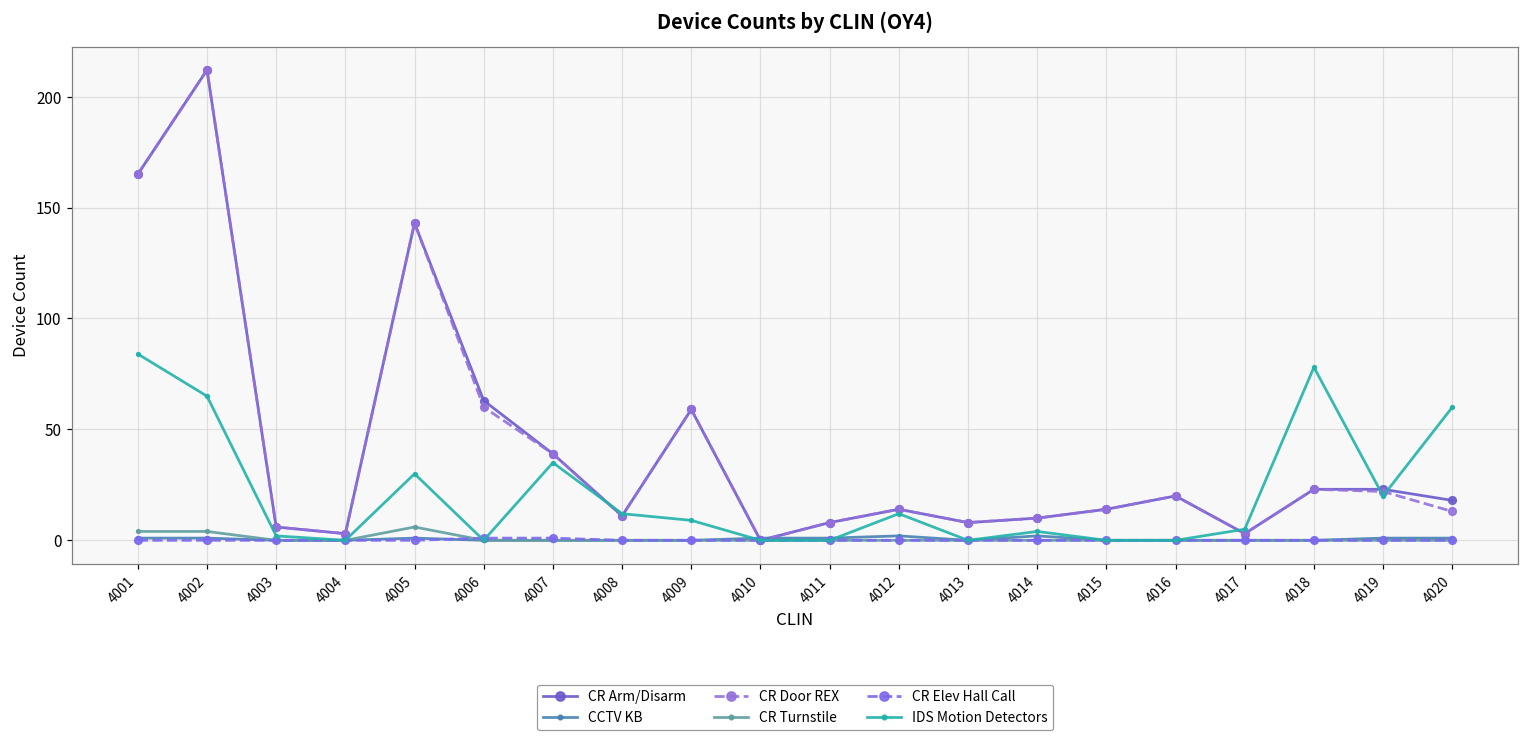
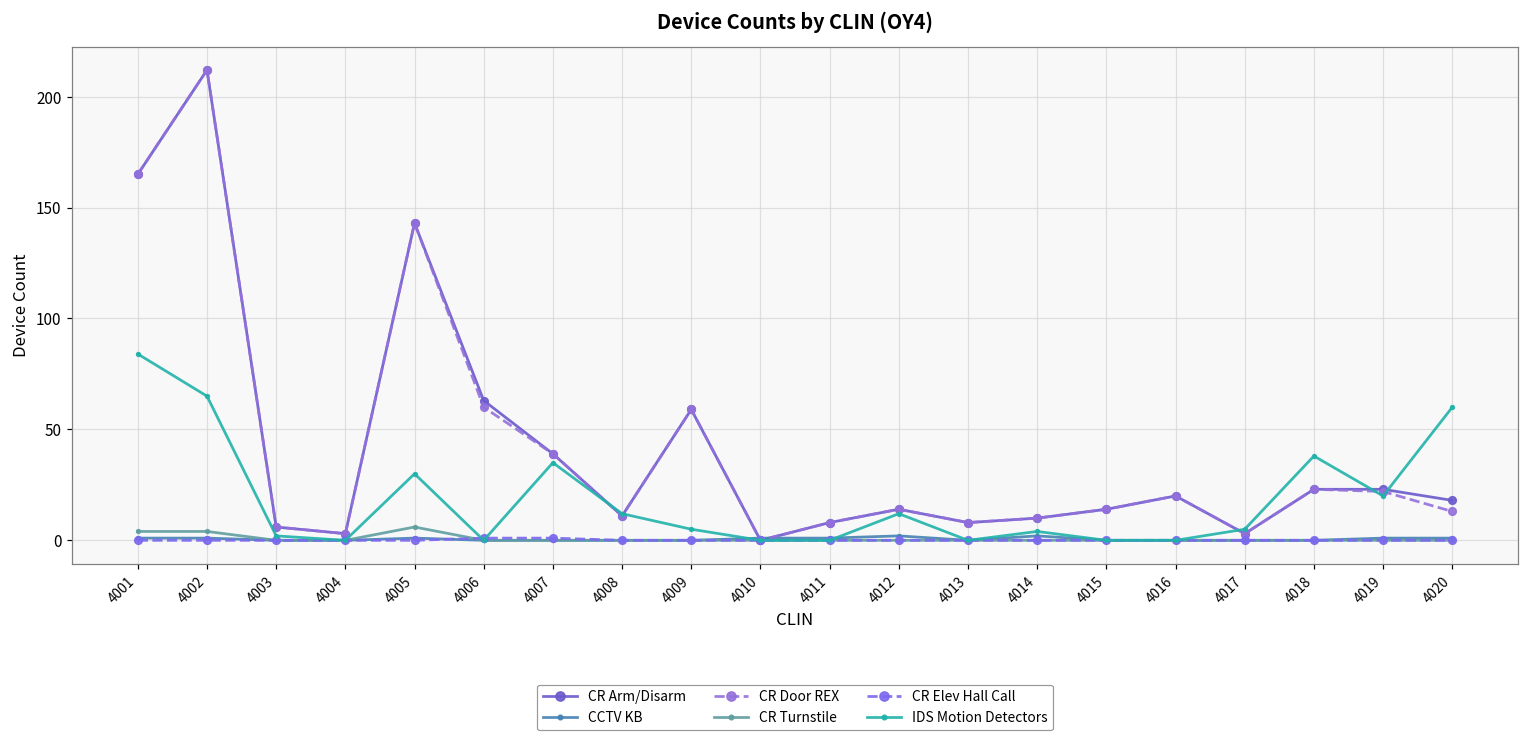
IDS Motion Detectors, 4009: 9 -> 5
IDS Motion Detectors, 4018: 78 -> 38
